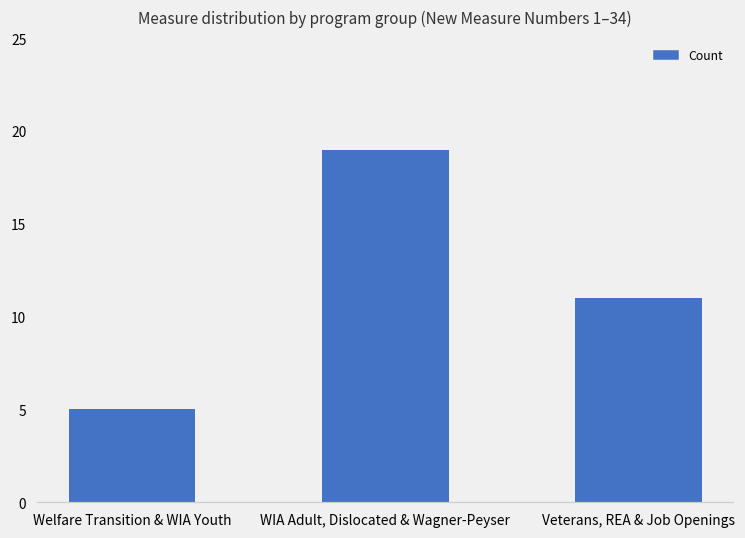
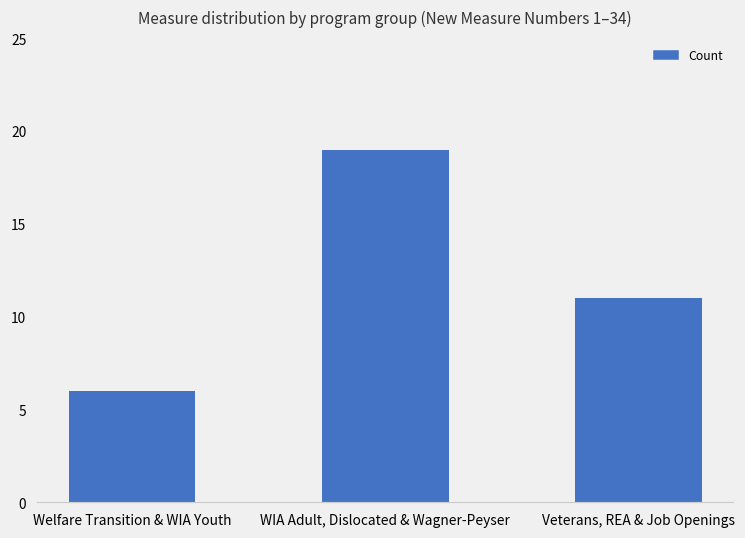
Welfare Transition & WIA Youth: 5 -> 6
